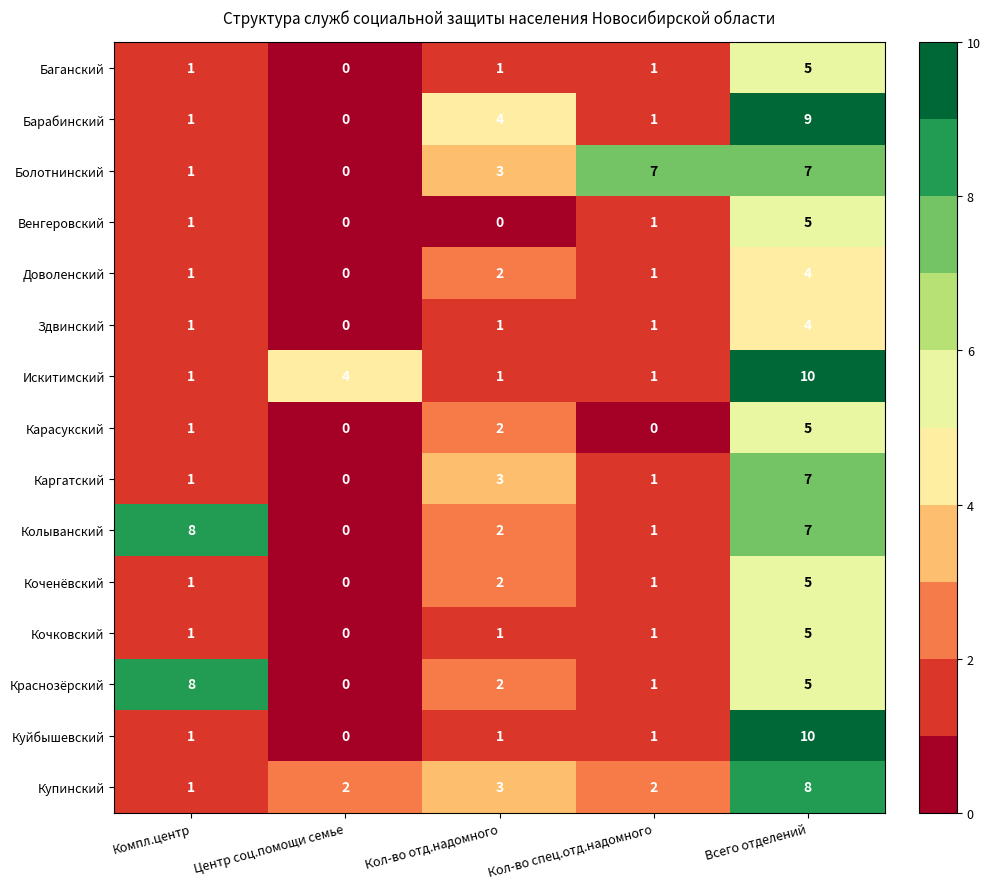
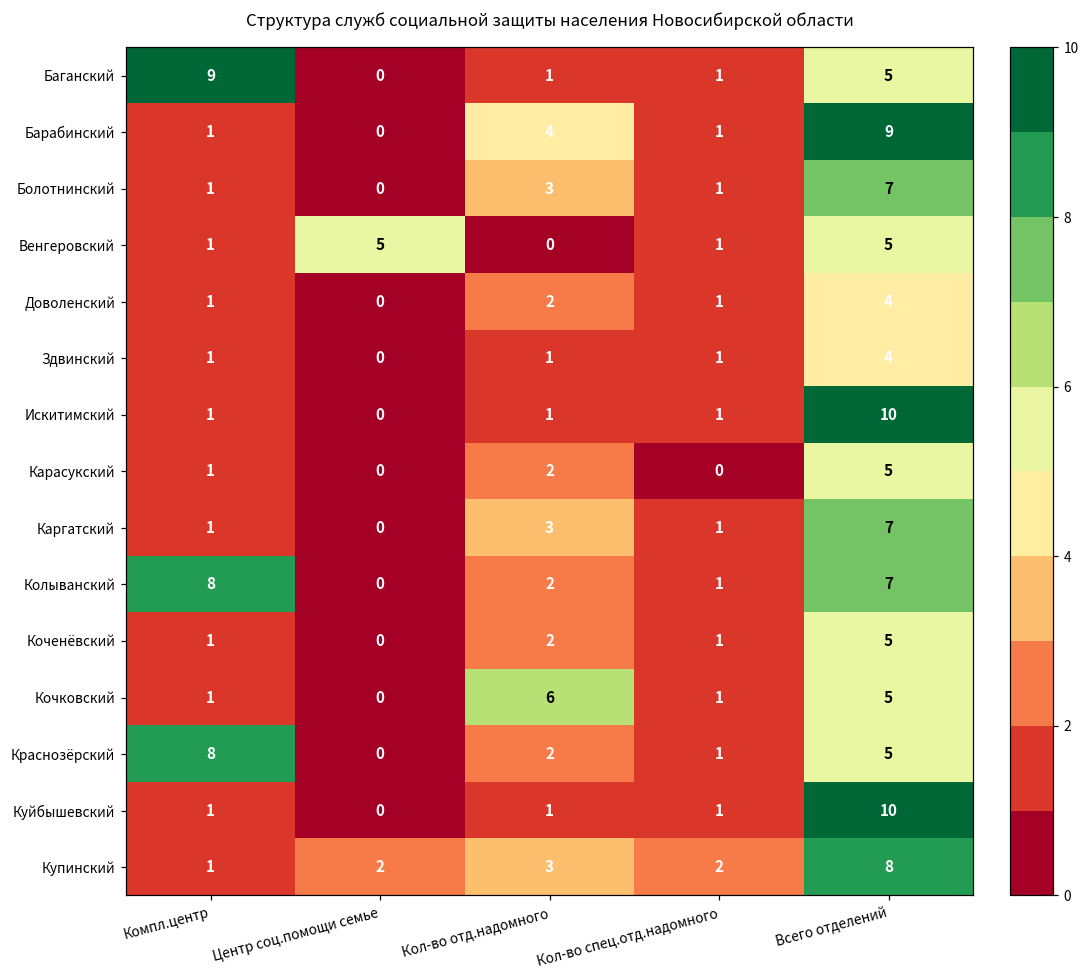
Баганский, Компл.центр: 1 -> 9
Болотнинский, Кол-во спец.отд.надомного: 7 -> 1
Венгеровский, Центр соц.помощи семье: 0 -> 5
Искитимский, Центр соц.помощи семье: 4 -> 0
Кочковский, Кол-во отд.надомного: 1 -> 6
